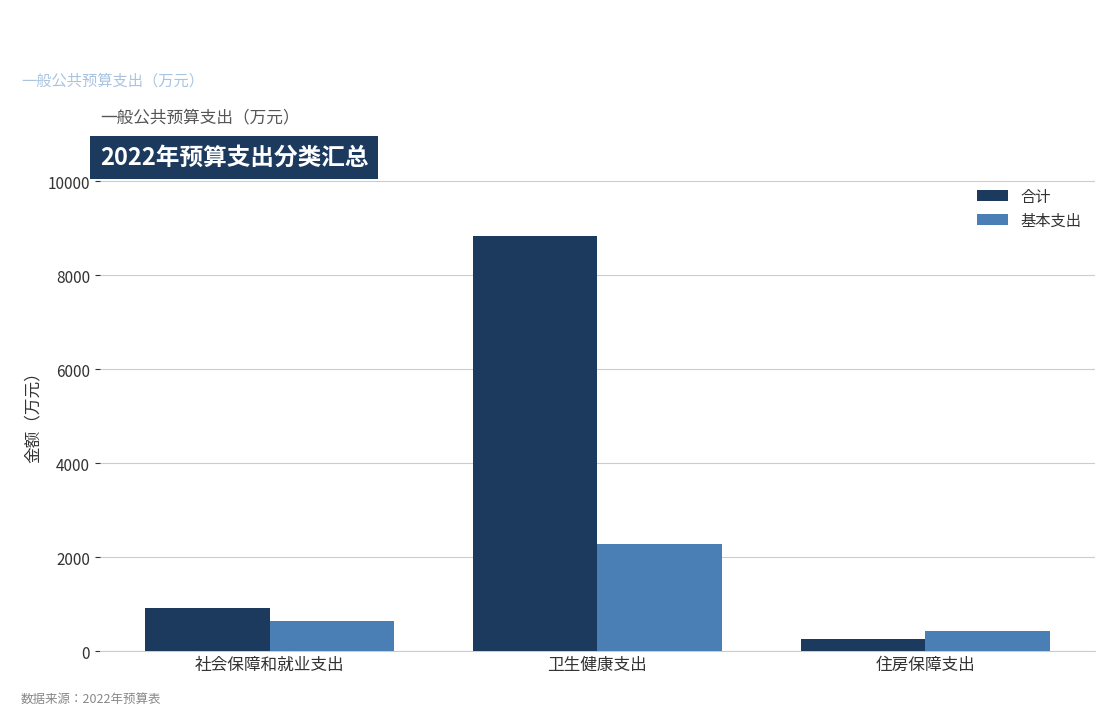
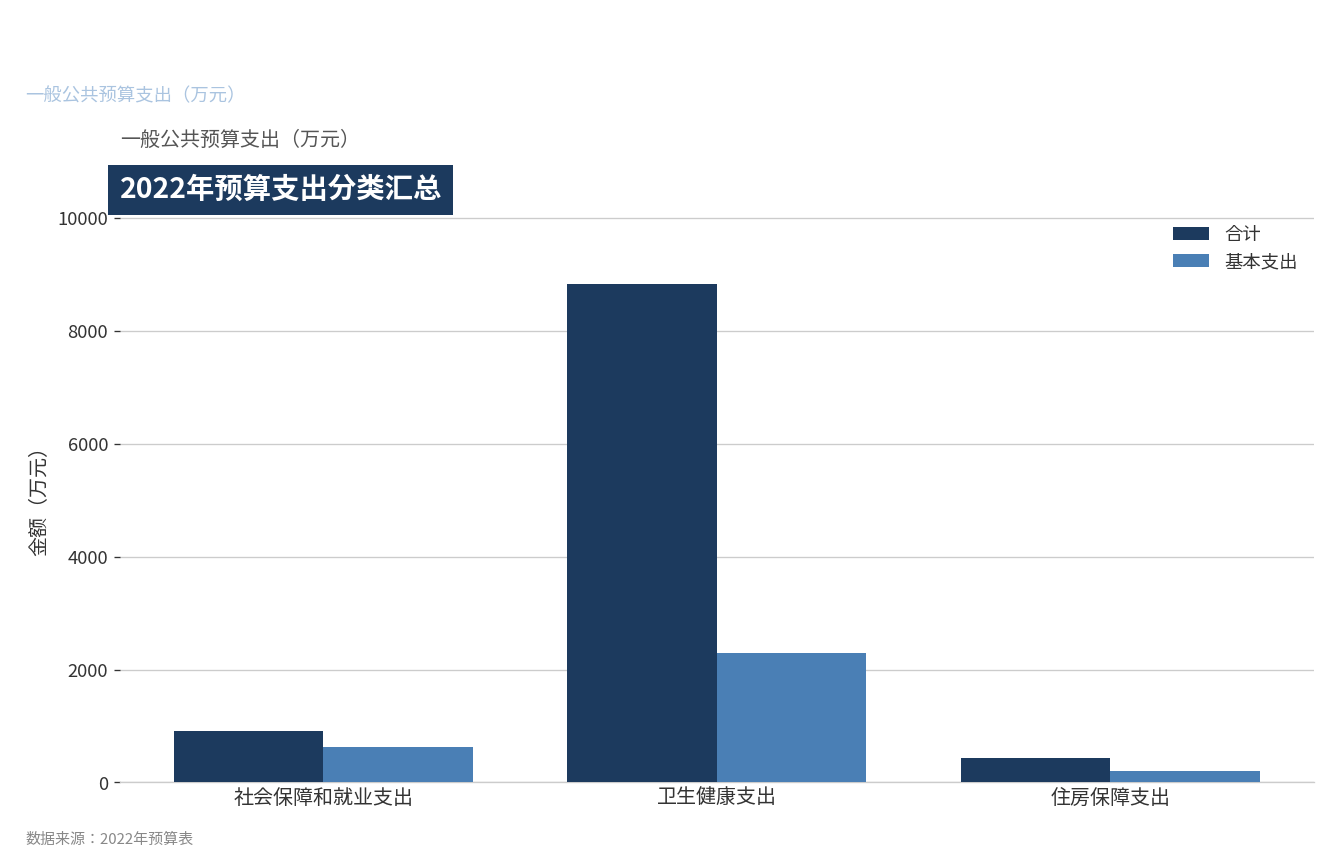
合计, 住房保障支出: 300 -> 400
基本支出, 住房保障支出: 400 -> 200
